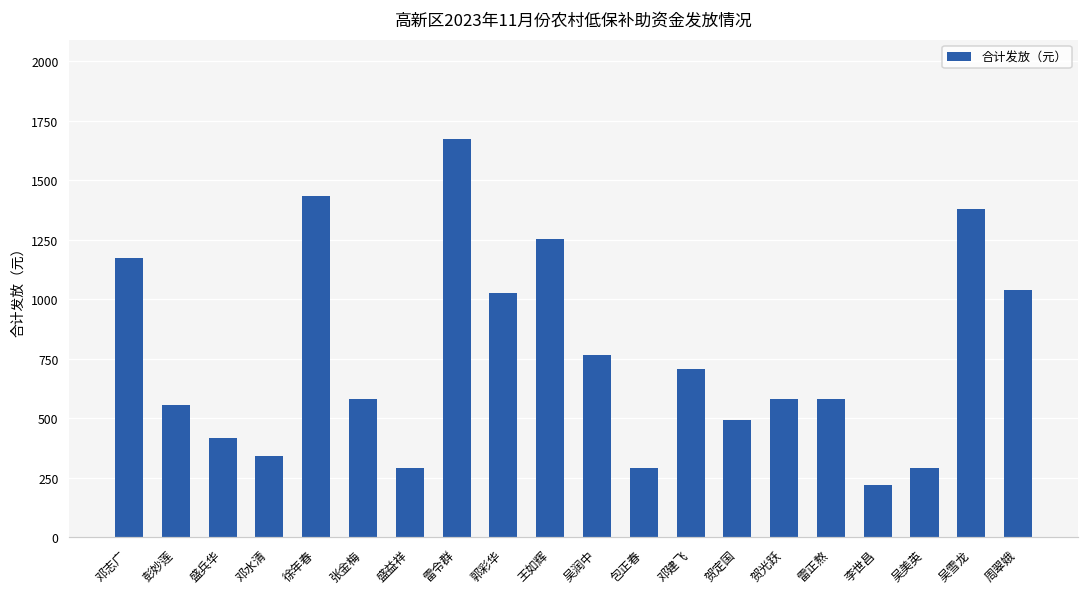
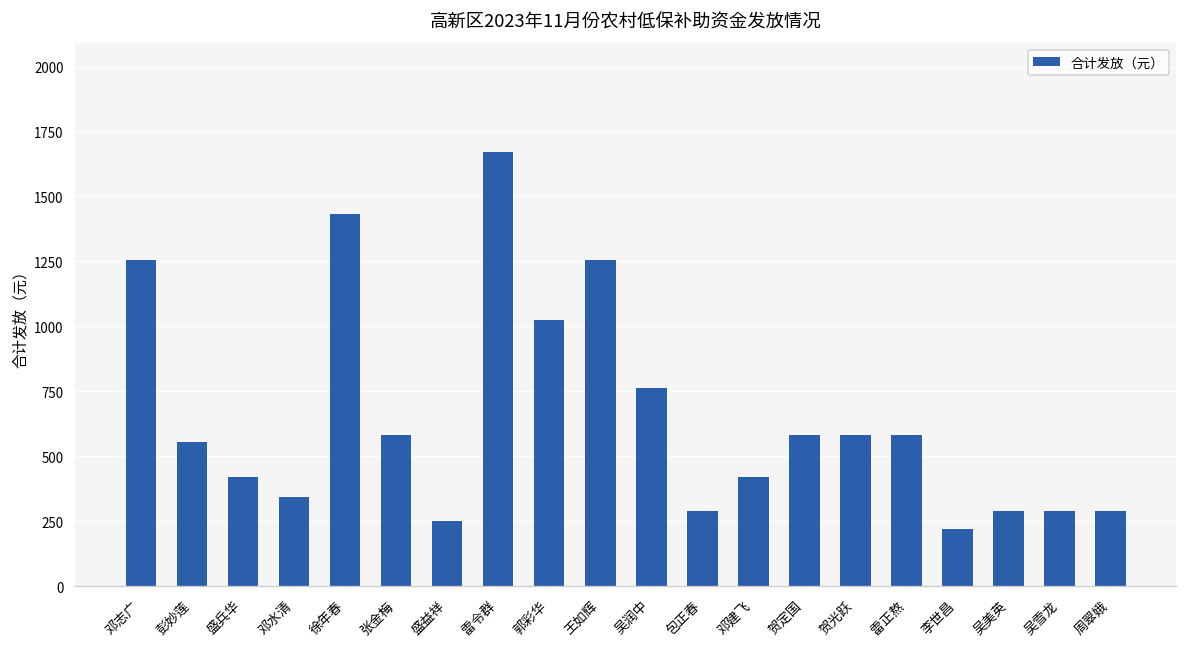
邓志广: 1170 -> 1250
盛益祥: 290 -> 250
邓建飞: 710 -> 420
贺定国: 490 -> 580
吴雪龙: 1380 -> 290
周翠娥: 1040 -> 290
